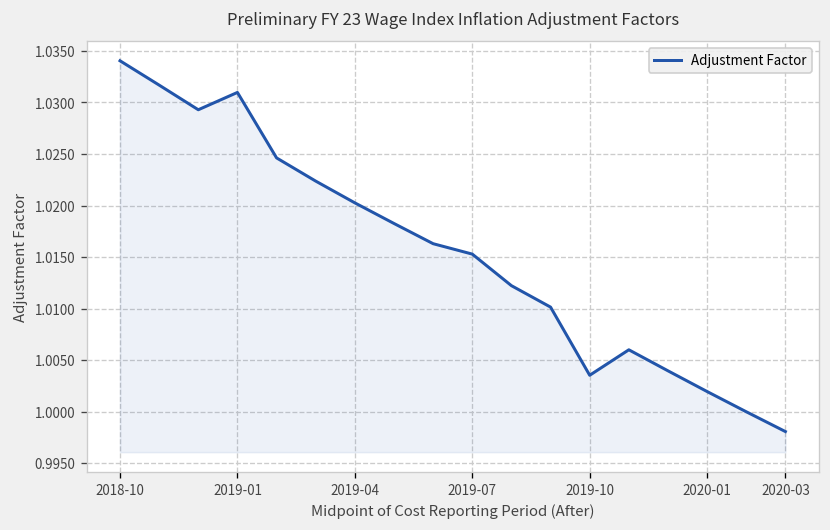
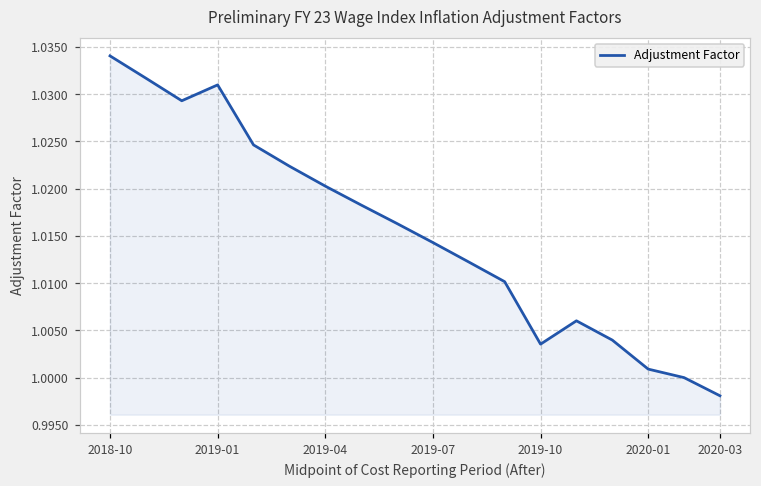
2019-07: 1.015 -> 1.014
2020-01: 1.002 -> 1.001
